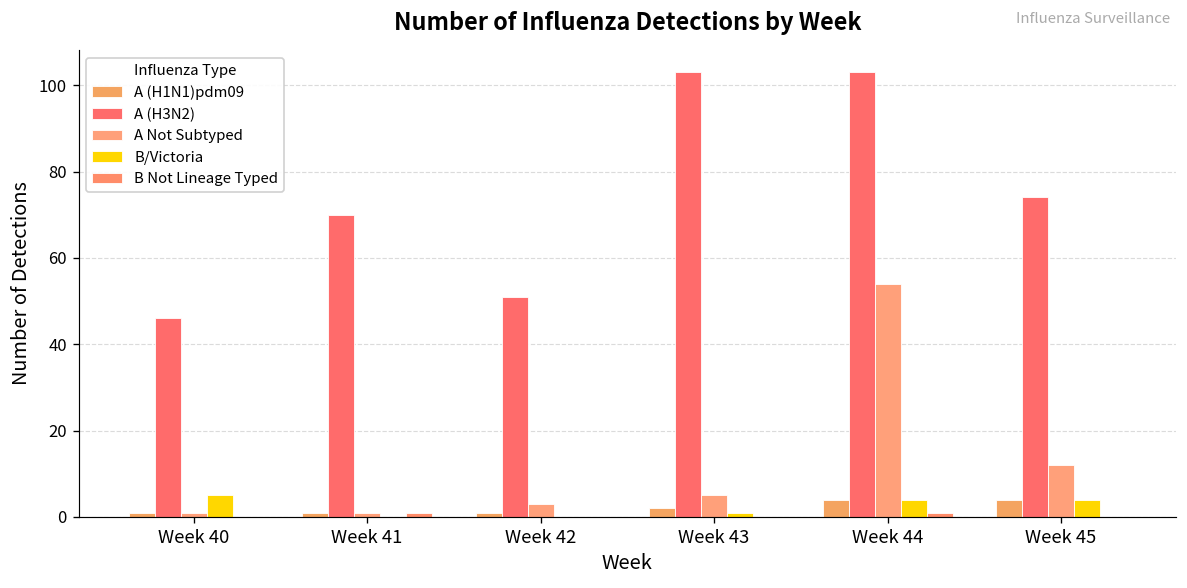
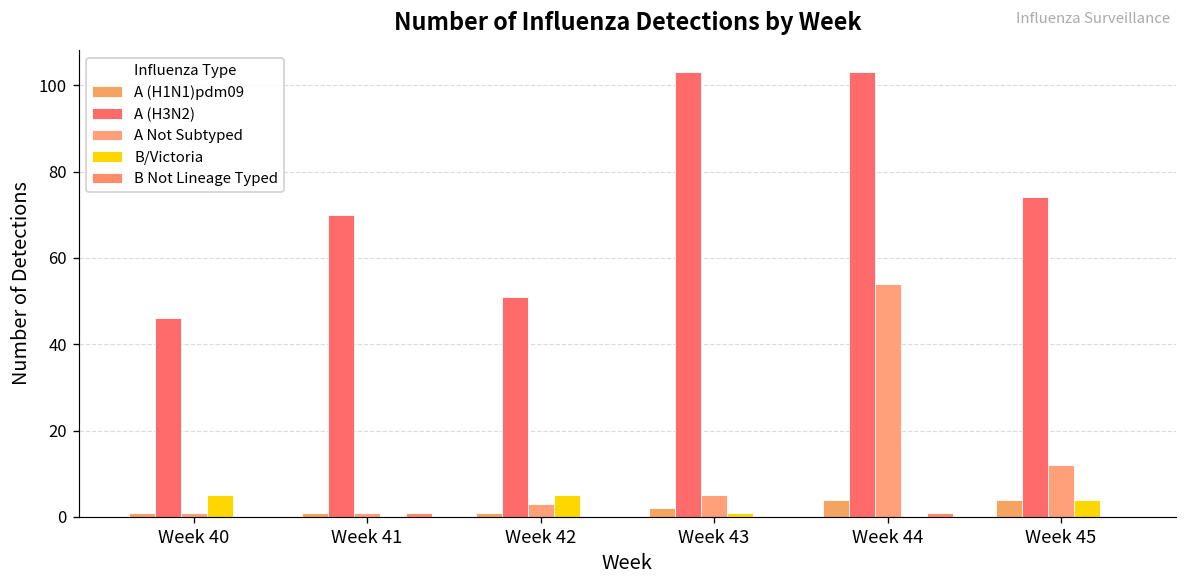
B/Victoria, Week 42: 0 -> 5
B/Victoria, Week 44: 4 -> 0
